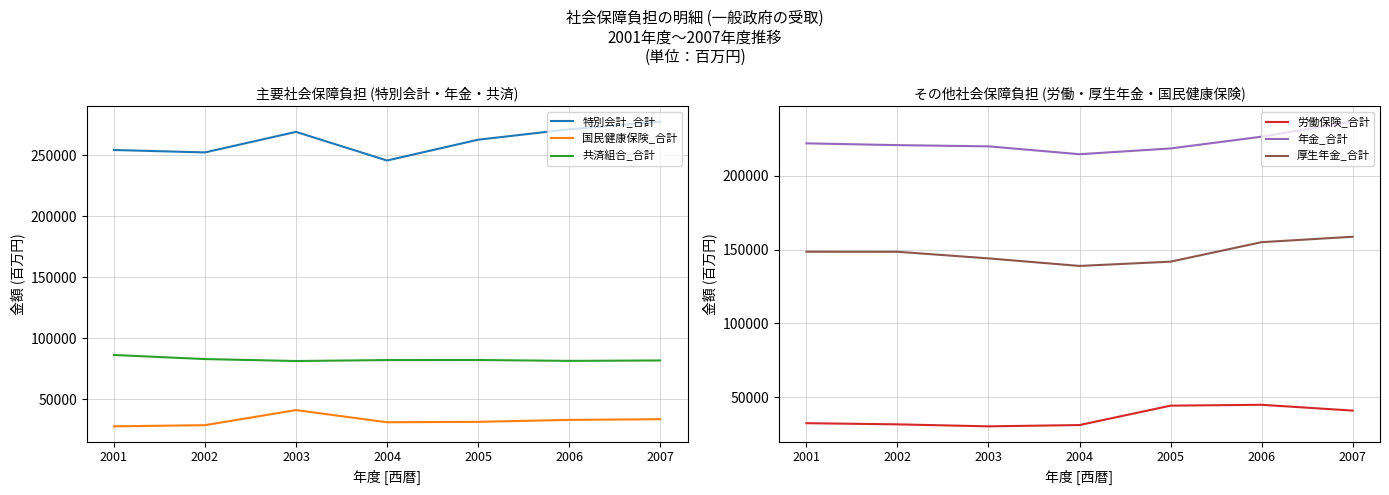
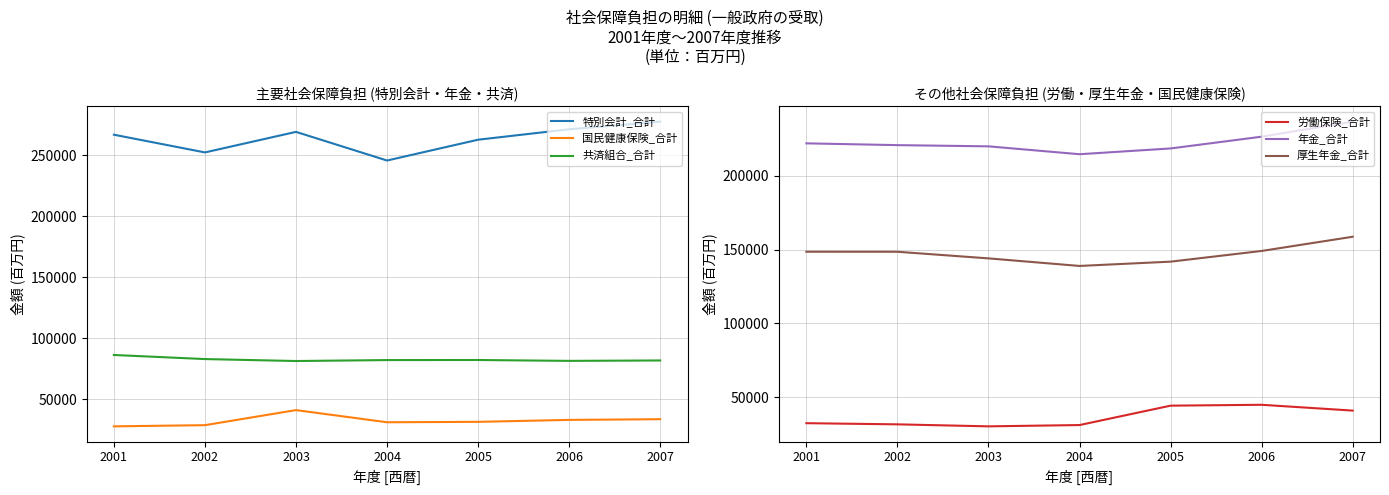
主要社会保障負担 (特別会計・年金・共済), 特別会計_合計, 2001: 254000 -> 267000
その他社会保障負担 (労働・厚生年金・国民健康保険), 厚生年金_合計, 2006: 155000 -> 149000
